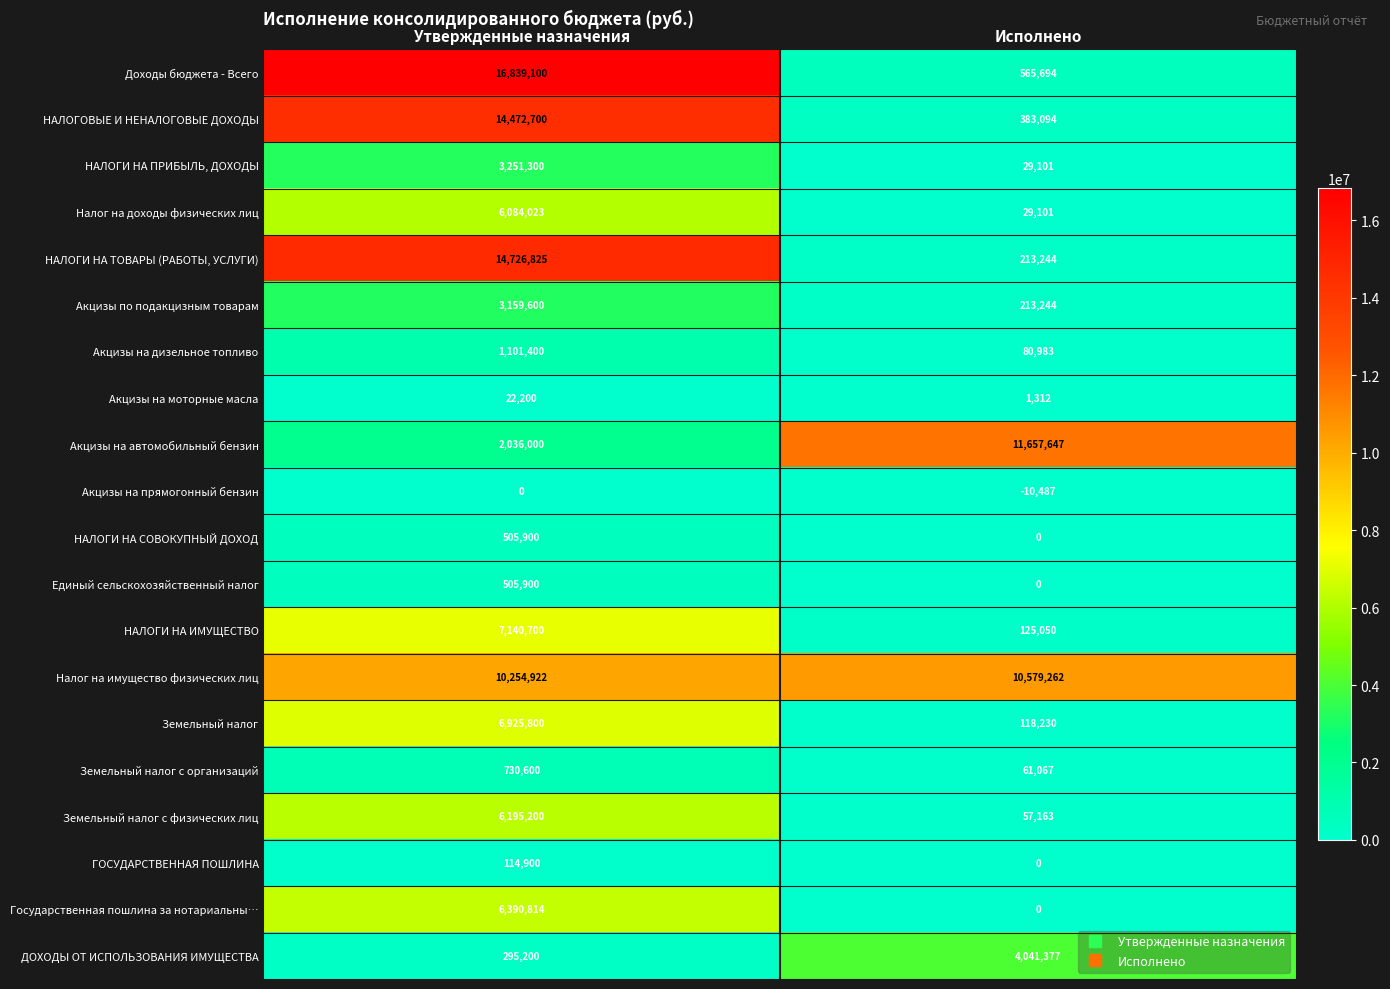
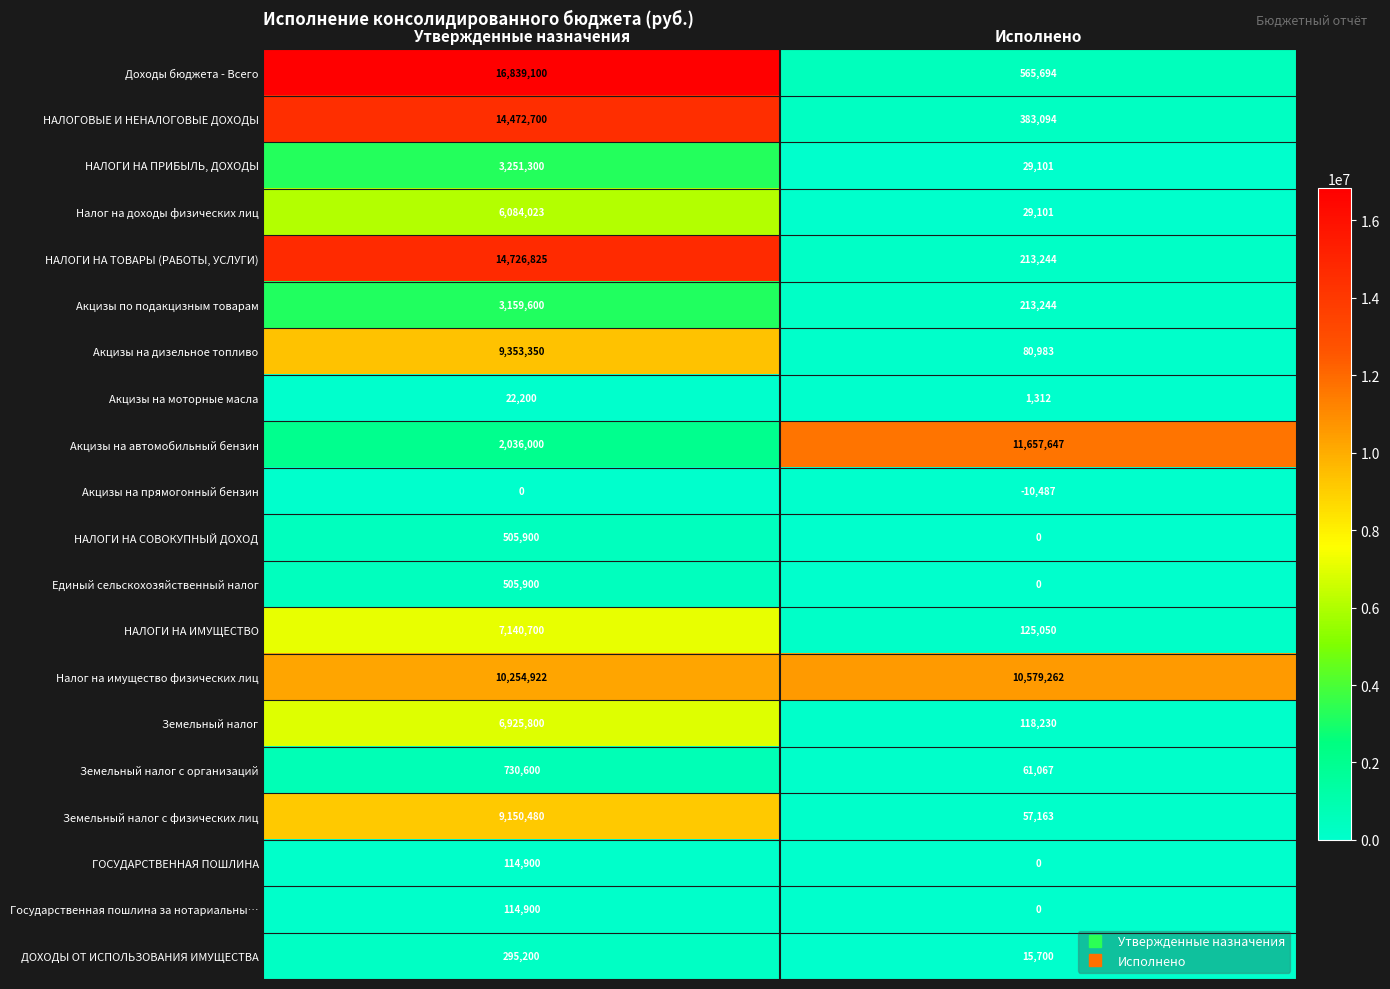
Акцизы на дизельное топливо, Утвержденные назначения: 1,101,400 -> 9,353,350
Земельный налог с физических лиц, Утвержденные назначения: 6,195,200 -> 9,150,480
Государственная пошлина за нотариальны…, Утвержденные назначения: 6,390,814 -> 114,900
ДОХОДЫ ОТ ИСПОЛЬЗОВАНИЯ ИМУЩЕСТВА, Исполнено: 4,041,377 -> 15,700
